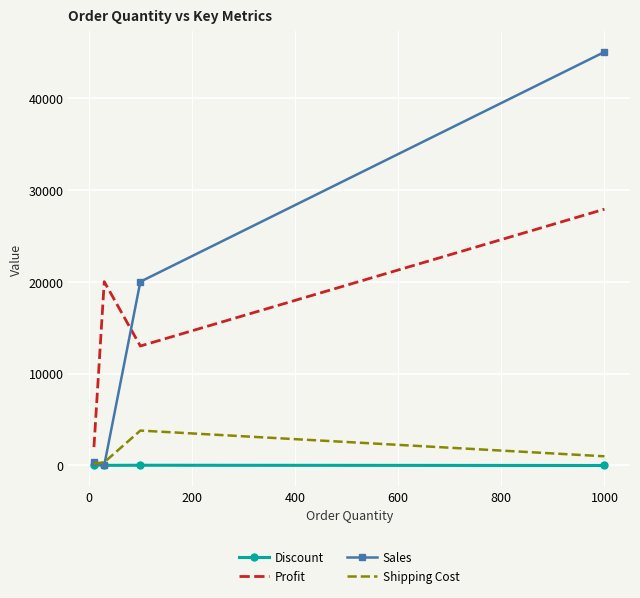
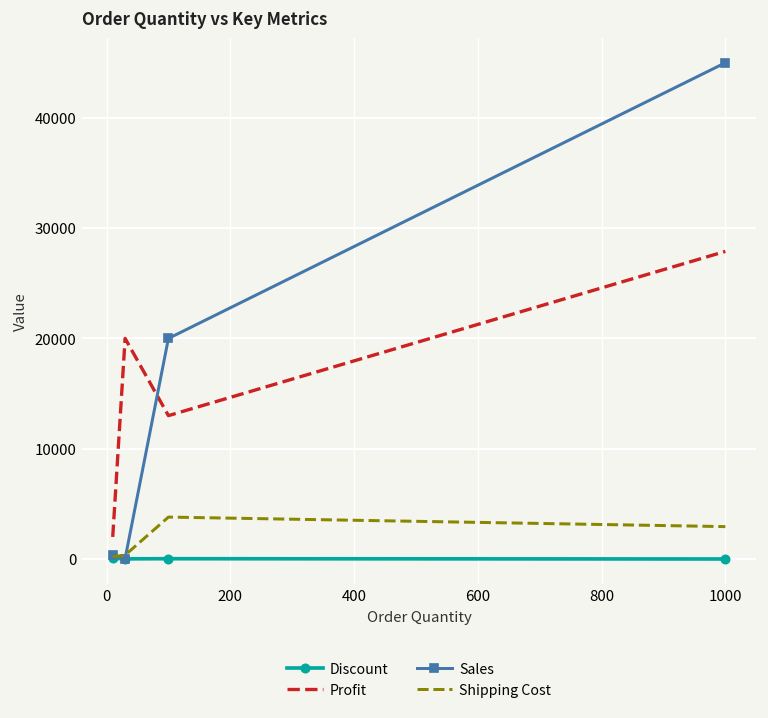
Shipping Cost, 1000: 1000 -> 3000
